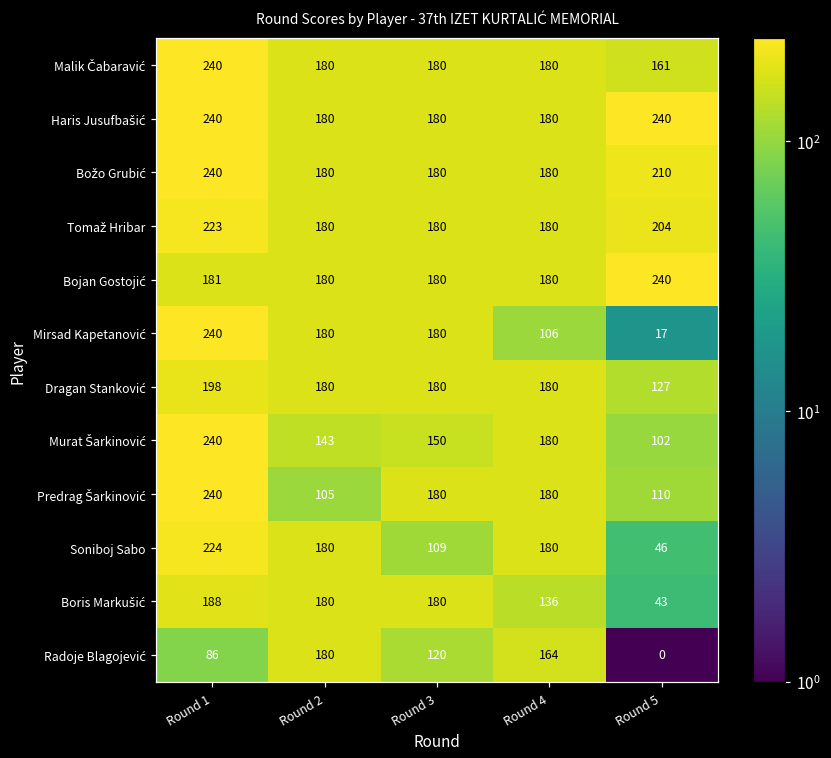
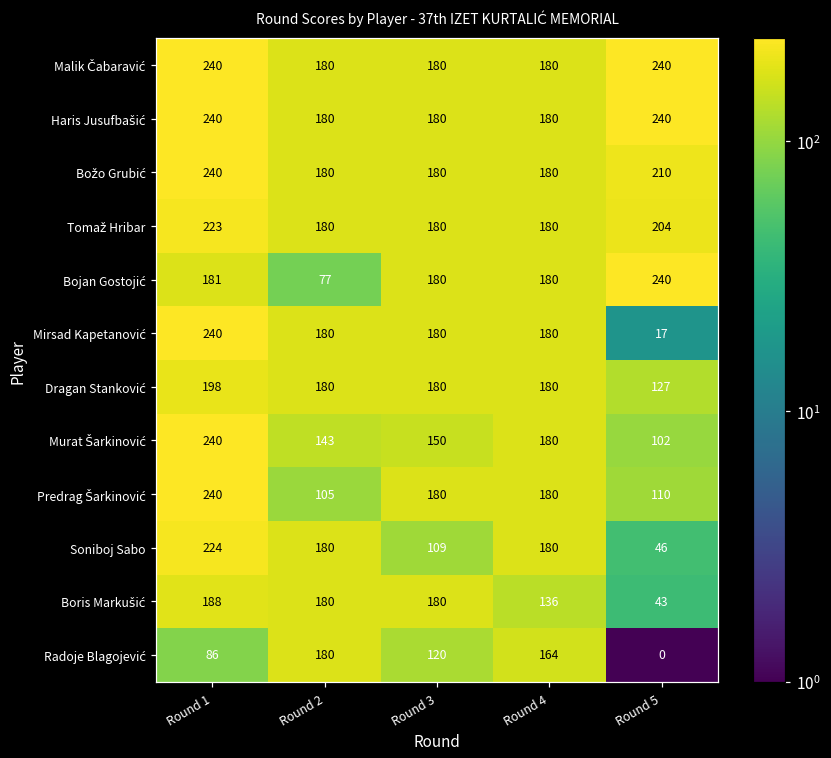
Malik Čabaravić, Round 5: 161 -> 240
Bojan Gostojić, Round 2: 180 -> 77
Mirsad Kapetanović, Round 4: 106 -> 180
